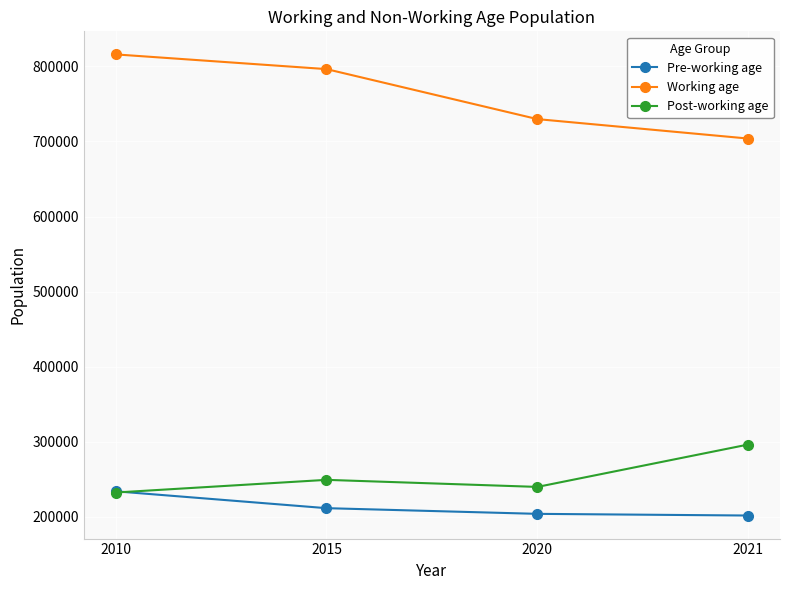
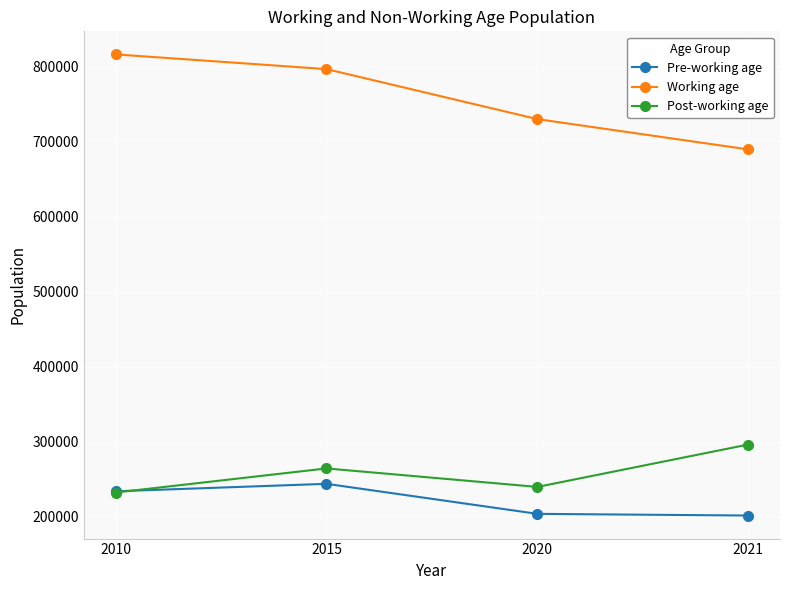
Pre-working age, 2015: 210000 -> 240000
Post-working age, 2015: 250000 -> 260000
Working age, 2021: 700000 -> 690000
